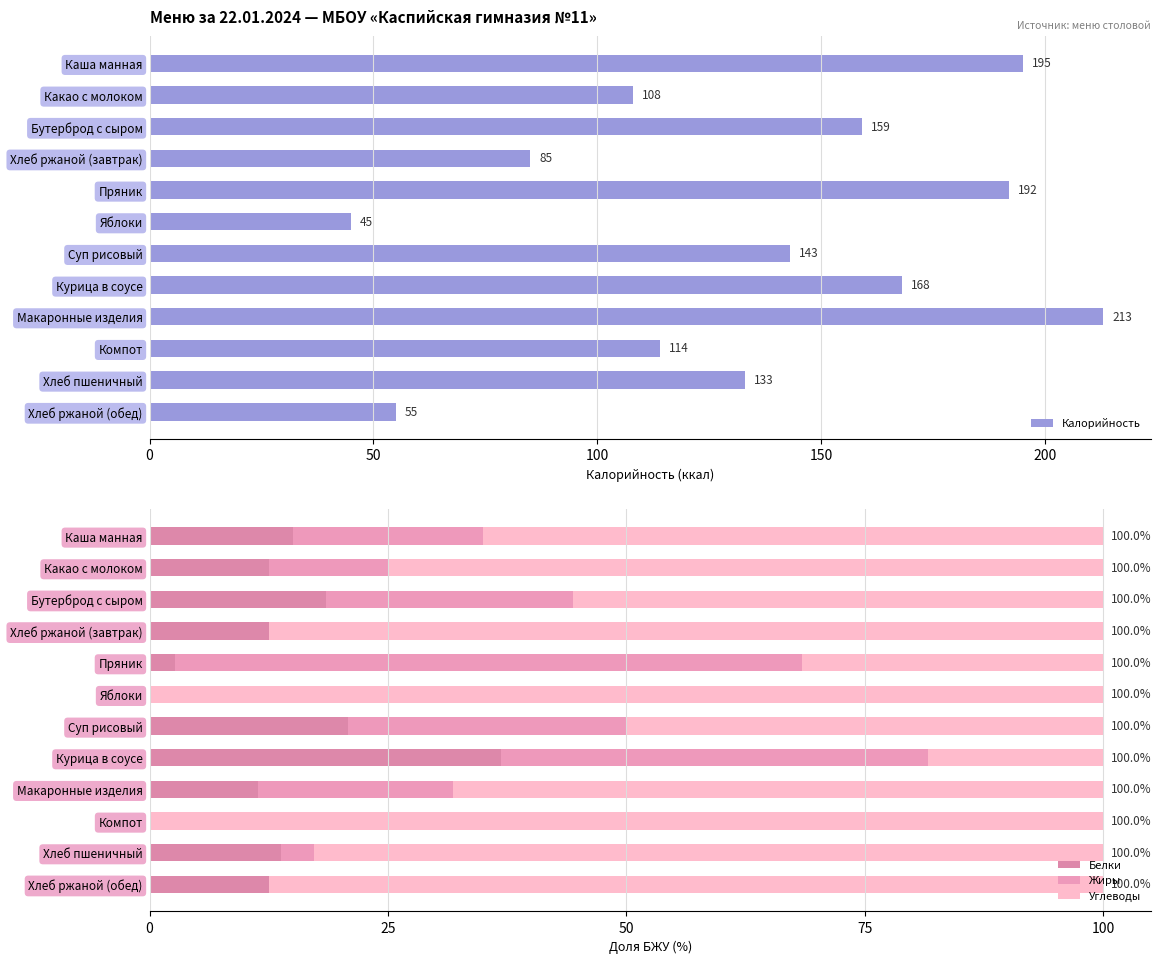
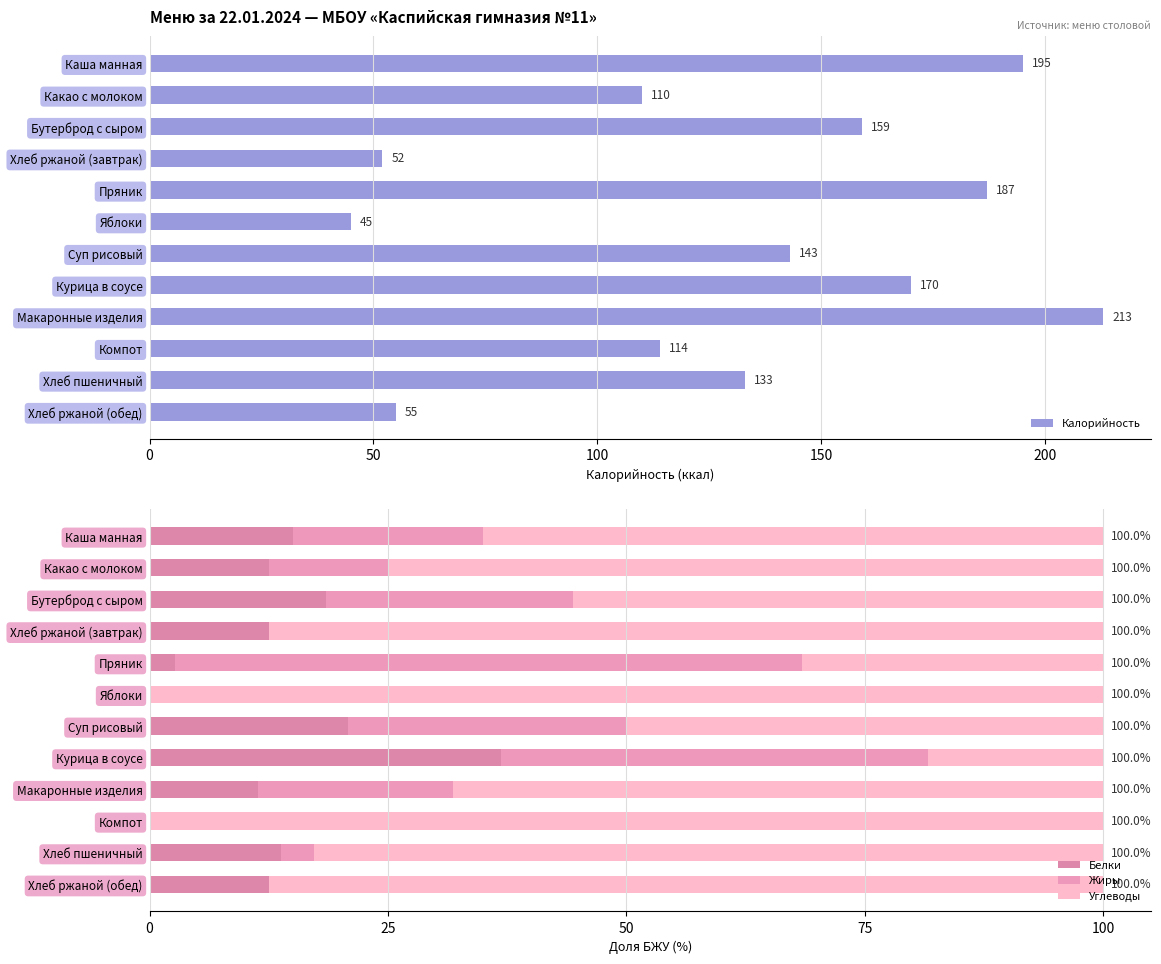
Меню за 22.01.2024 — МБОУ «Каспийская гимназия №11», Какао с молоком: 108 -> 110
Меню за 22.01.2024 — МБОУ «Каспийская гимназия №11», Хлеб ржаной (завтрак): 85 -> 52
Меню за 22.01.2024 — МБОУ «Каспийская гимназия №11», Пряник: 192 -> 187
Меню за 22.01.2024 — МБОУ «Каспийская гимназия №11», Курица в соусе: 168 -> 170
